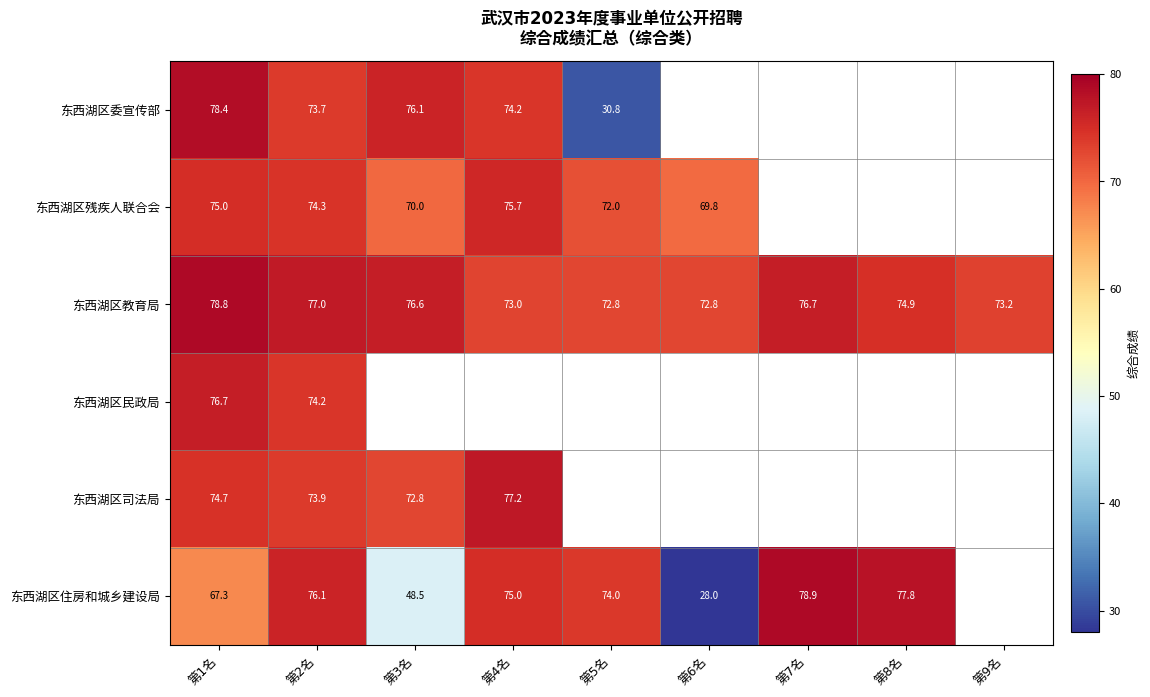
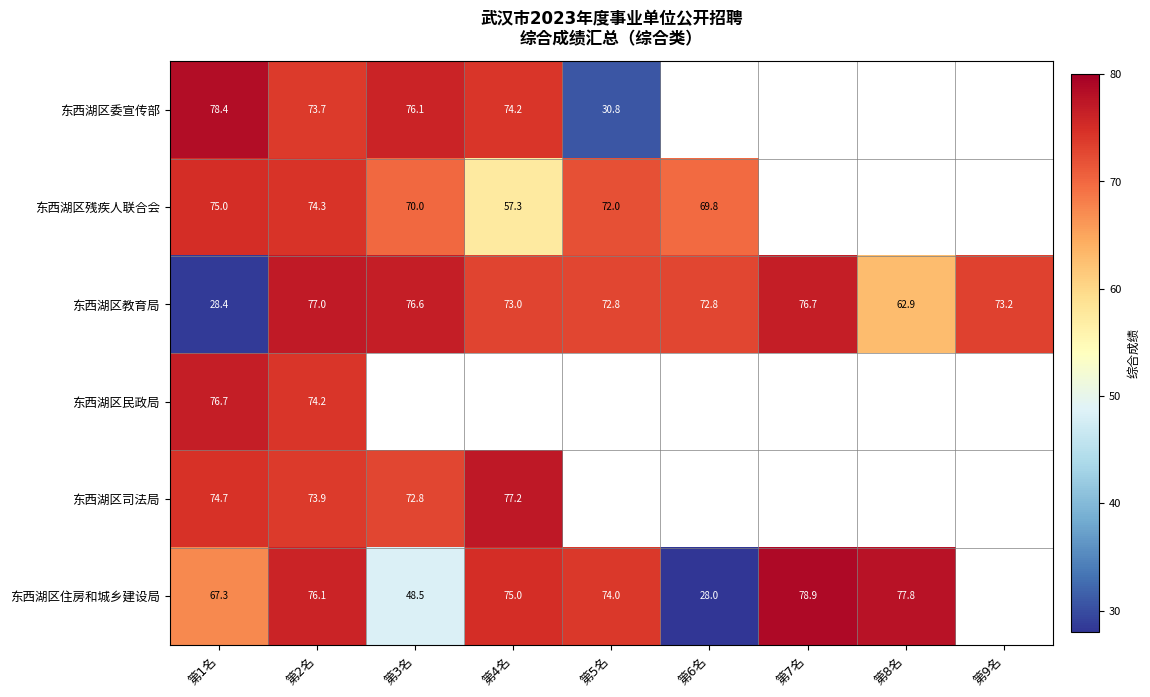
东西湖区残疾人联合会, 第4名: 75.7 -> 57.3
东西湖区教育局, 第1名: 78.8 -> 28.4
东西湖区教育局, 第8名: 74.9 -> 62.9
